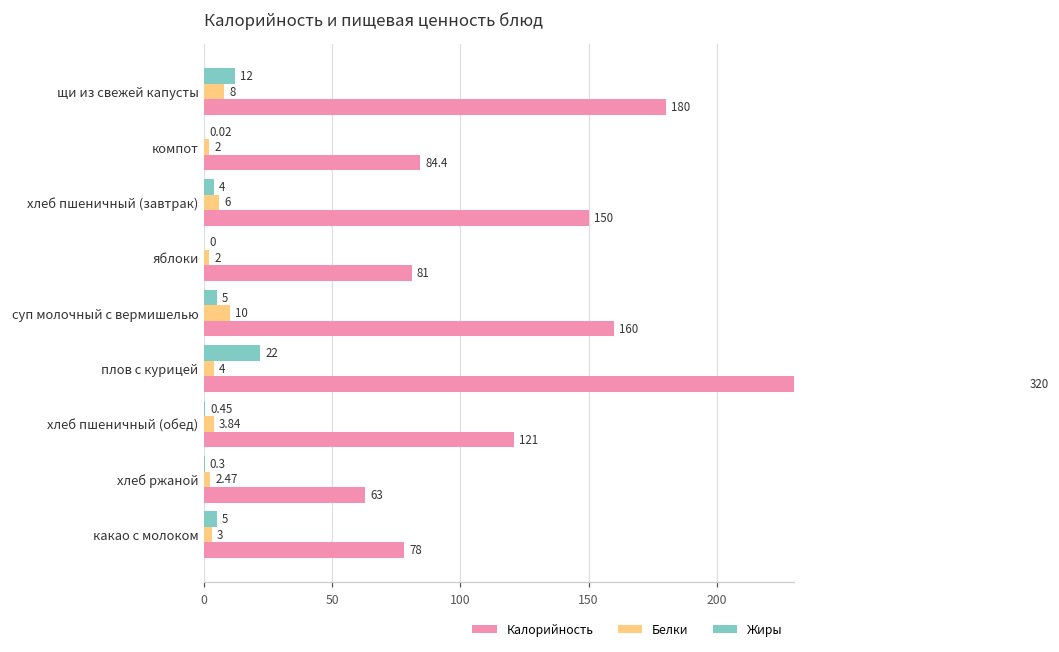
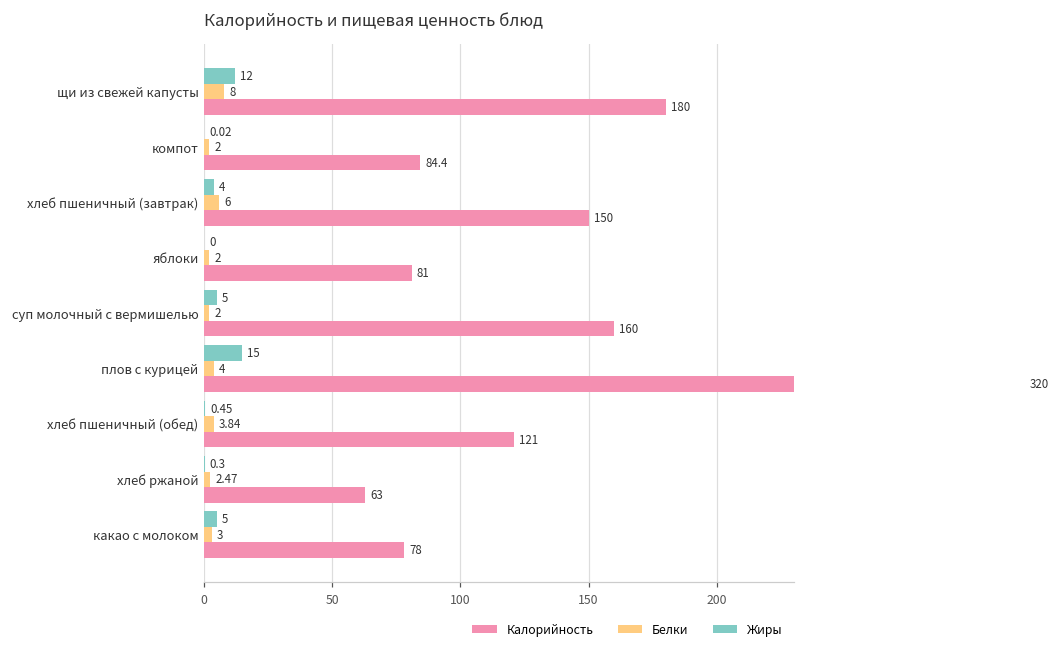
Белки, суп молочный с вермишелью: 10 -> 2
Жиры, плов с курицей: 22 -> 15
